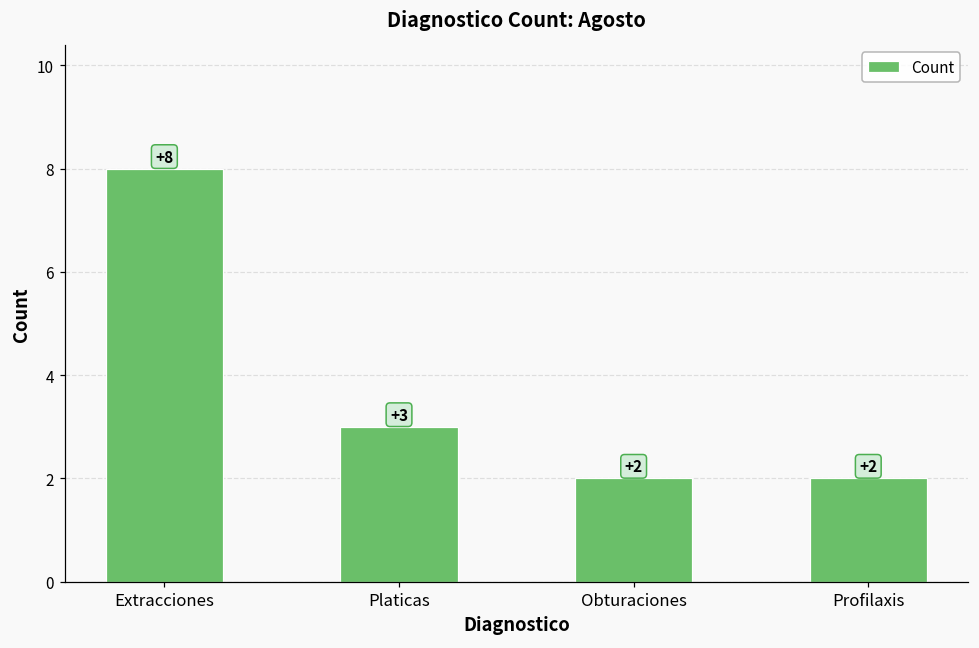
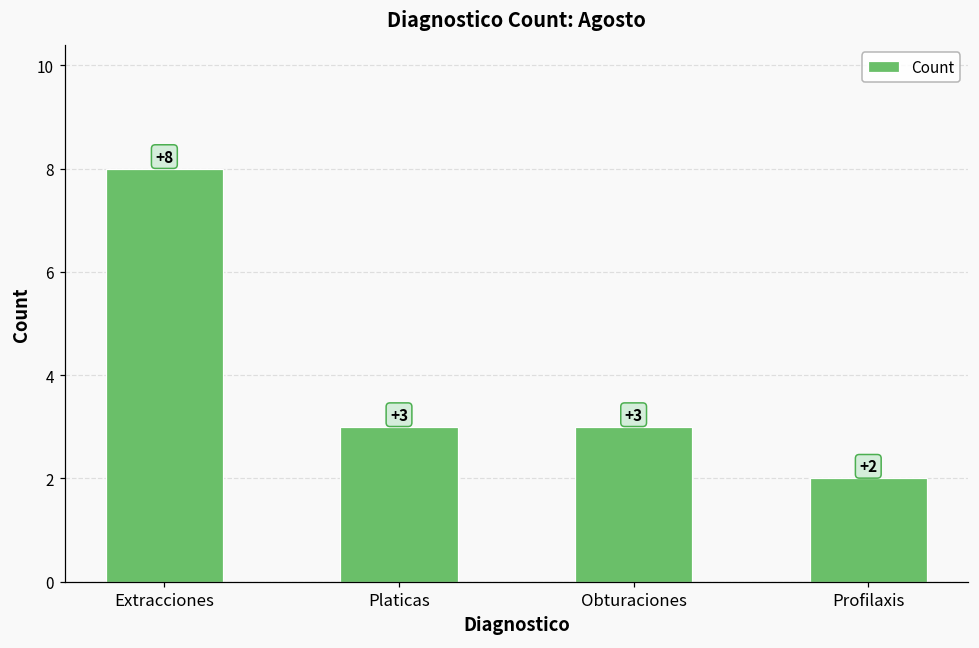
Obturaciones: +2 -> +3
